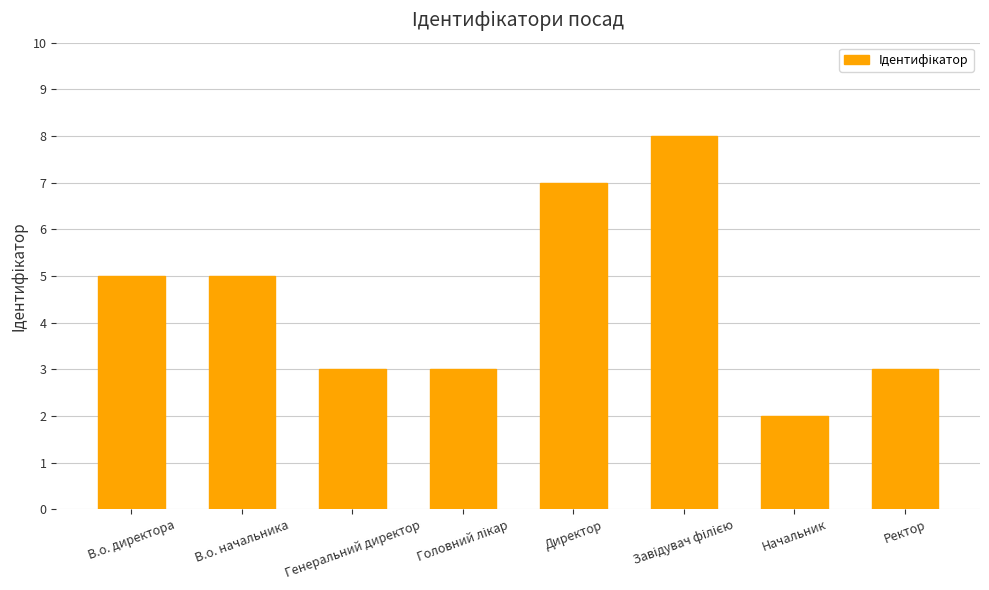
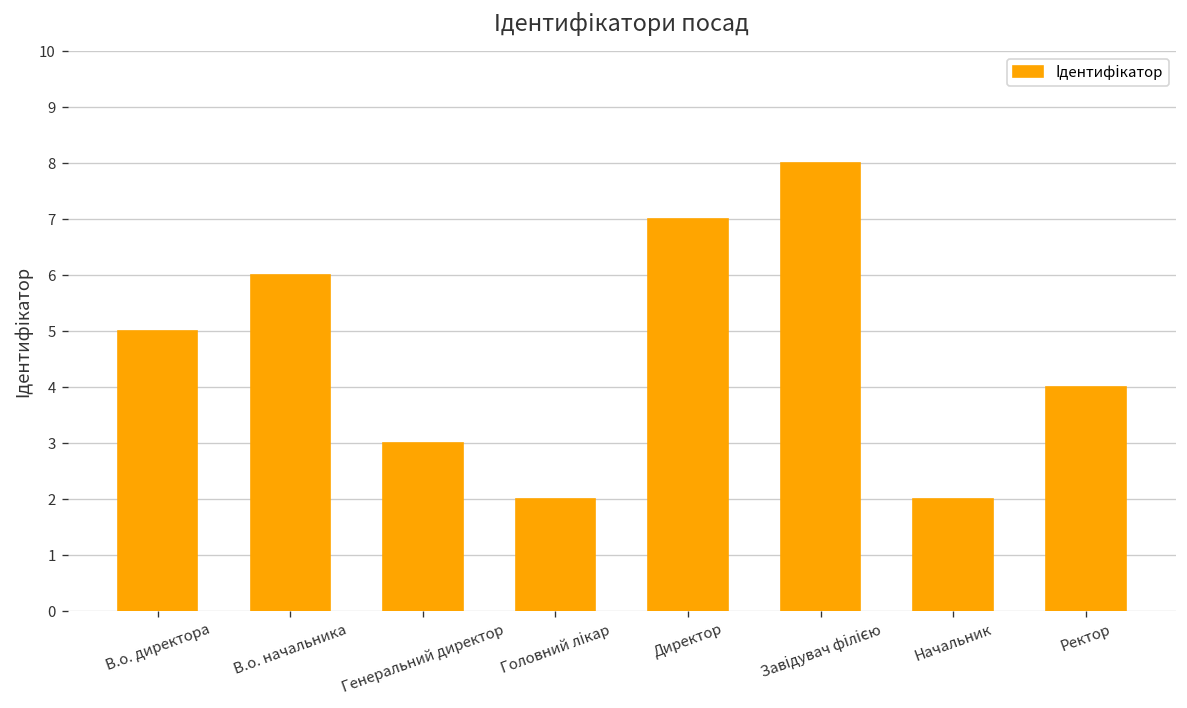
В.о. начальника: 5 -> 6
Головний лікар: 3 -> 2
Ректор: 3 -> 4
